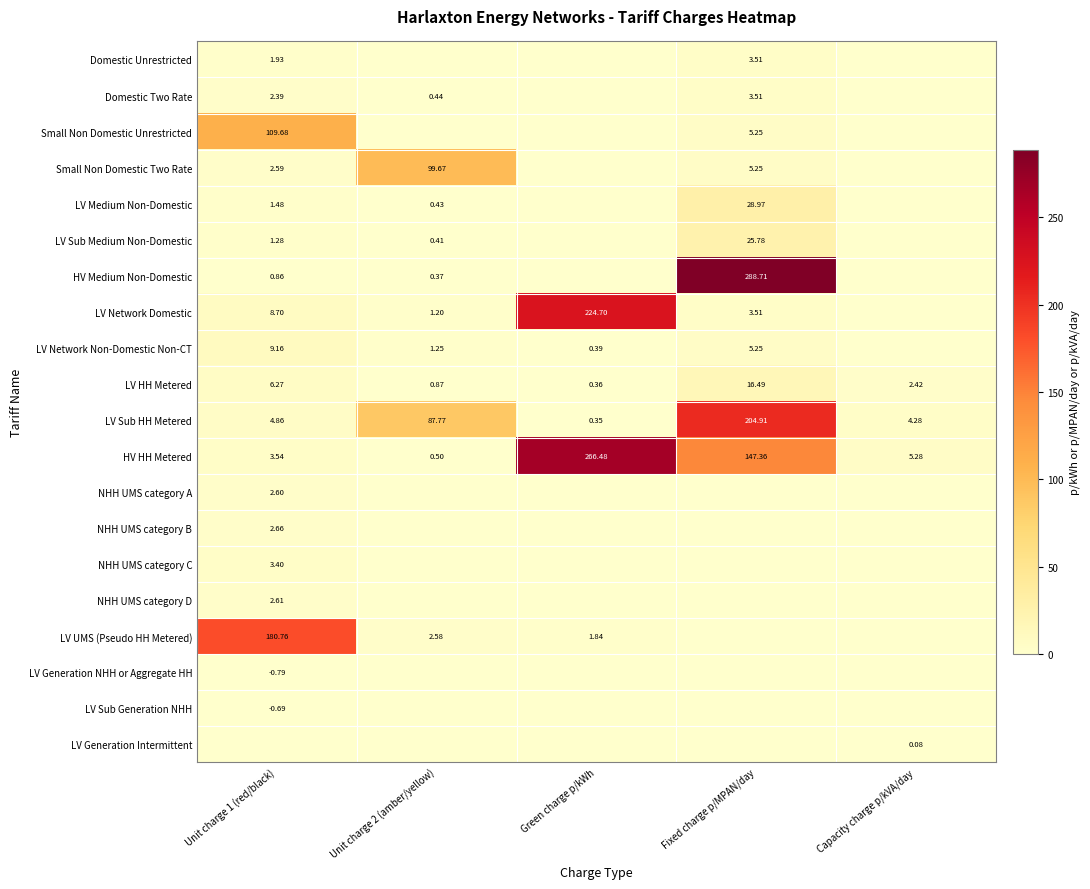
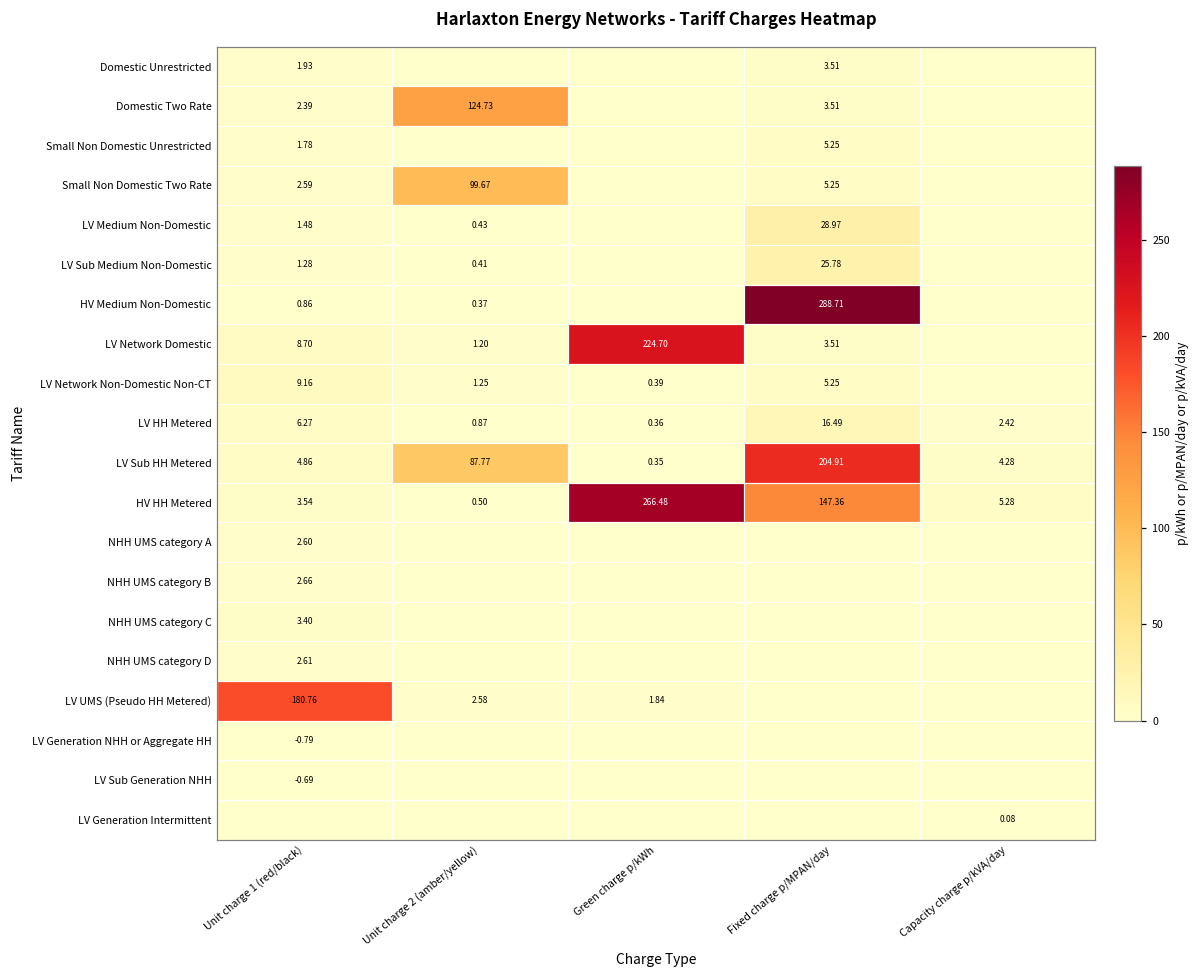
Domestic Two Rate, Unit charge 2 (amber/yellow): 0.44 -> 124.73
Small Non Domestic Unrestricted, Unit charge 1 (red/black): 109.68 -> 1.78
